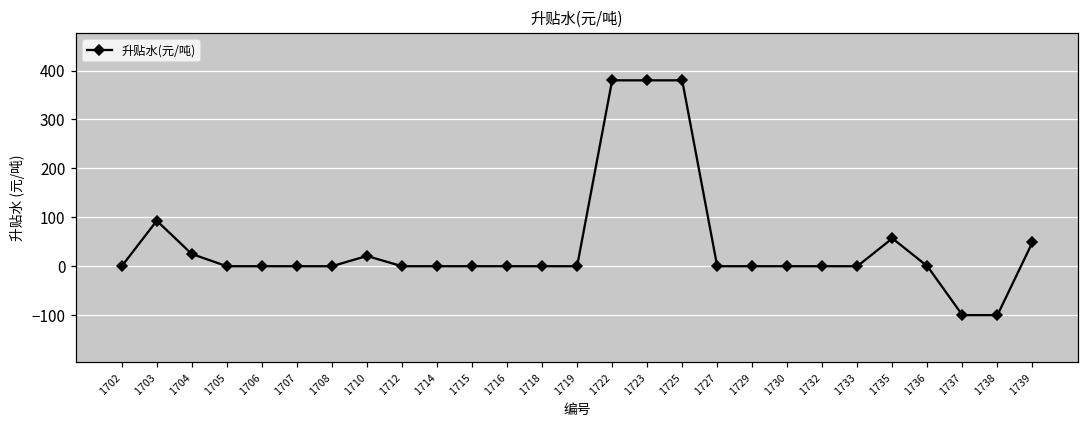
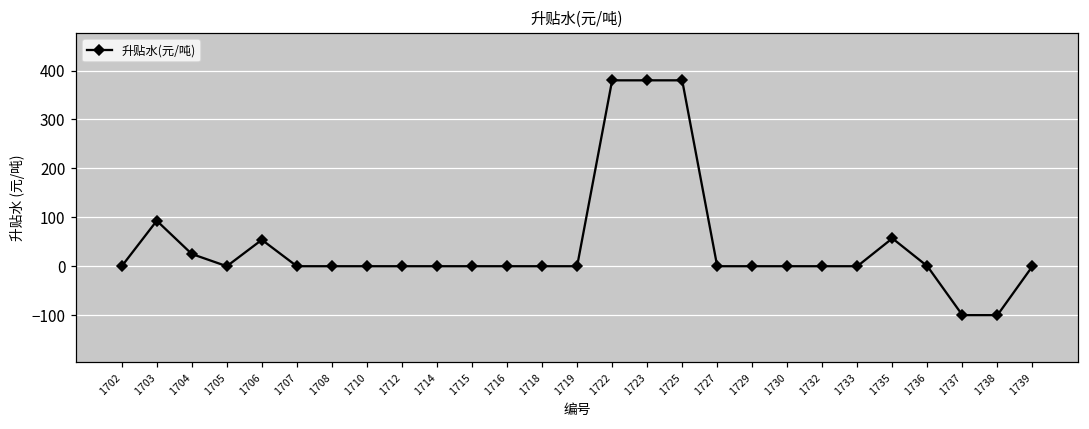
1706: 0 -> 50
1710: 20 -> 0
1739: 50 -> 0
